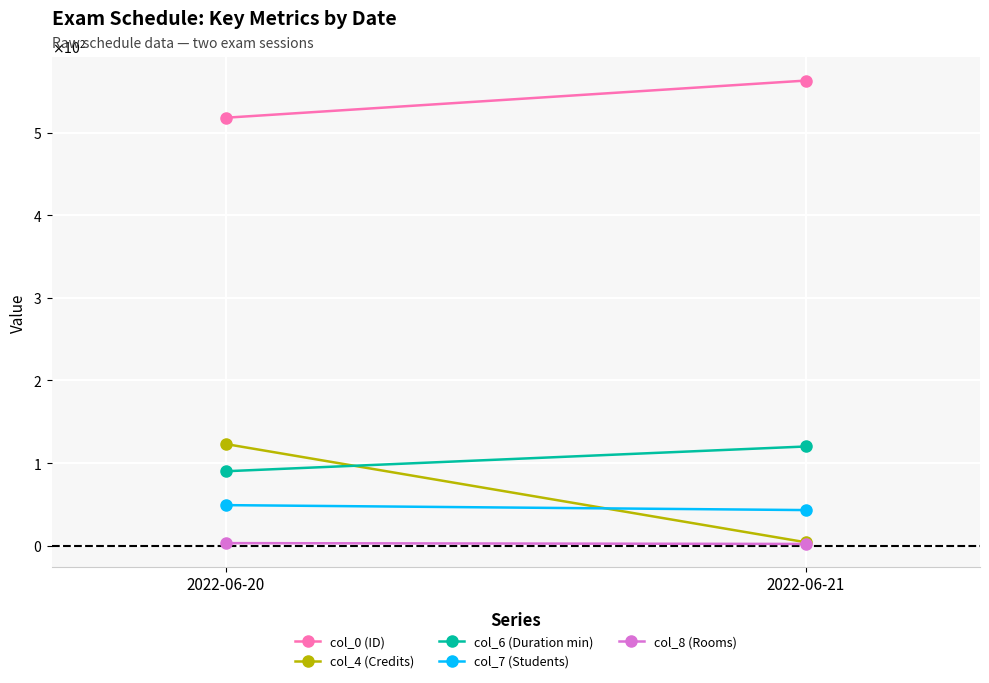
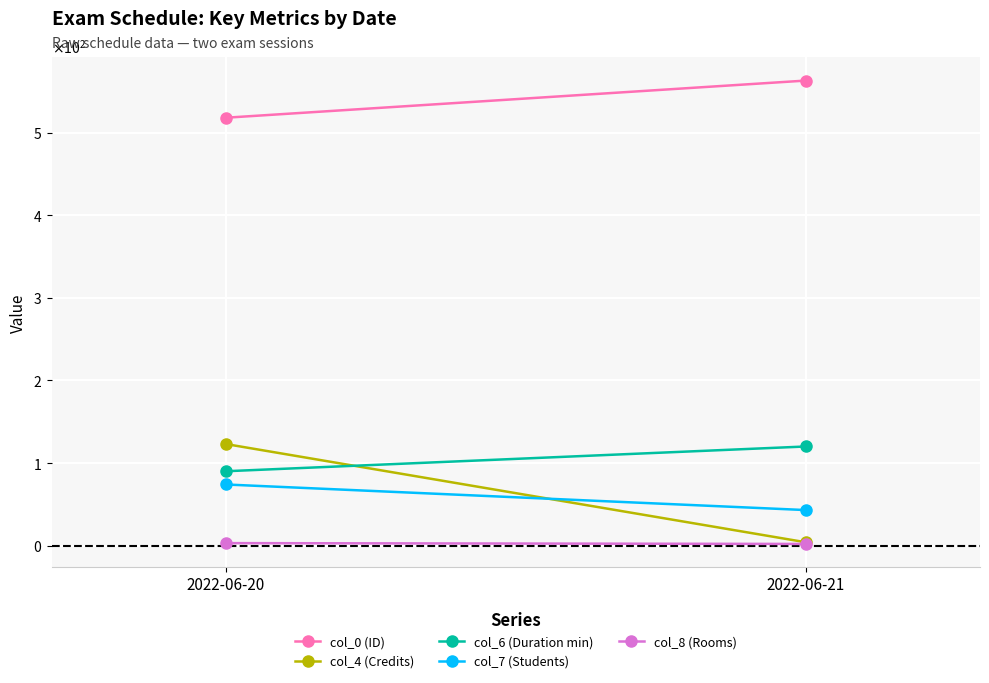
col_7 (Students), 2022-06-20: 50 -> 70
